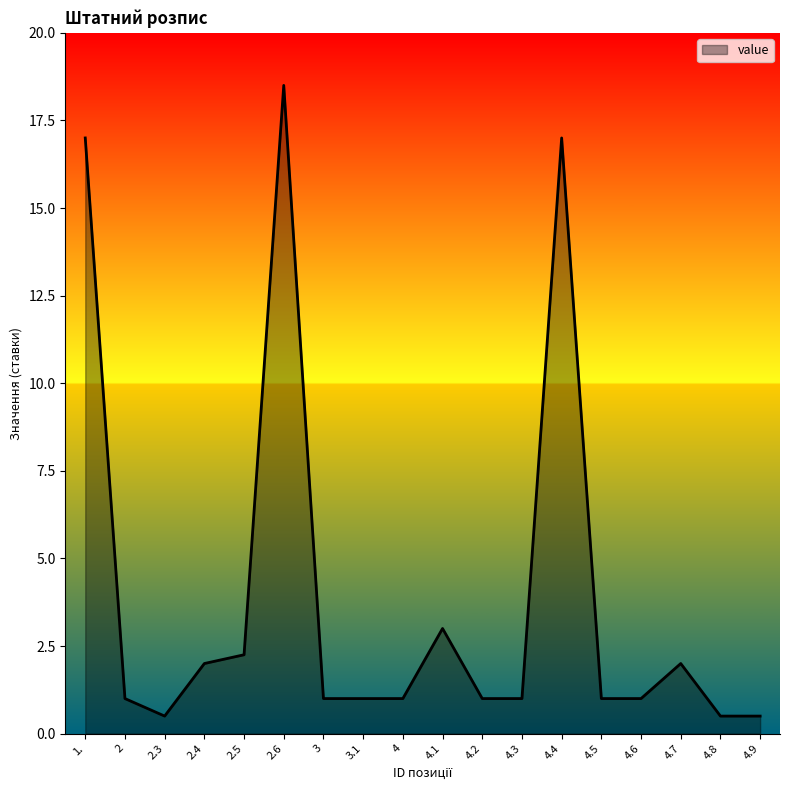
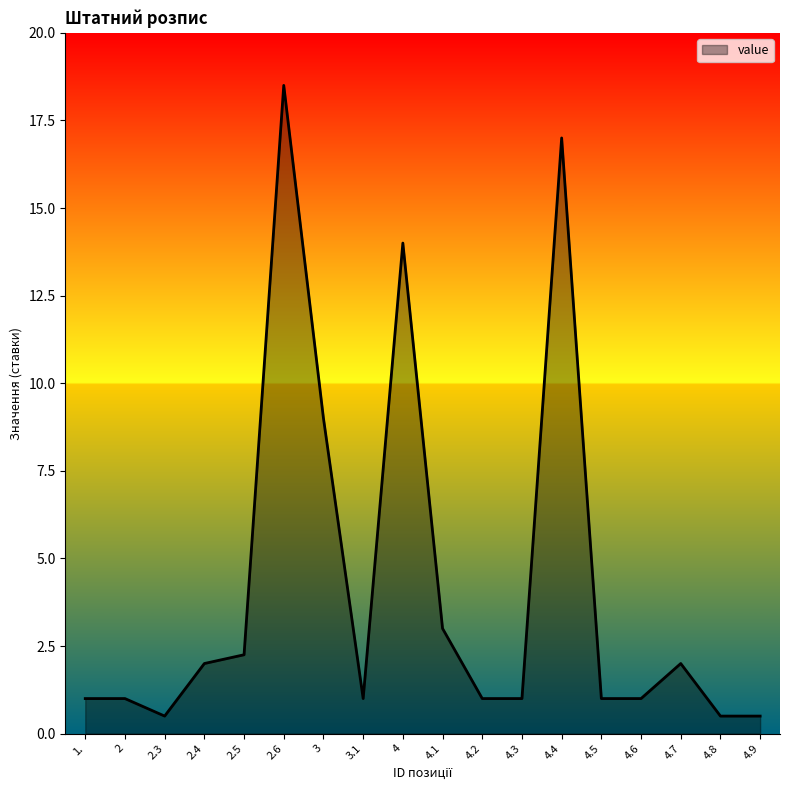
1.: 17 -> 1
3: 1 -> 9
4: 1 -> 14
